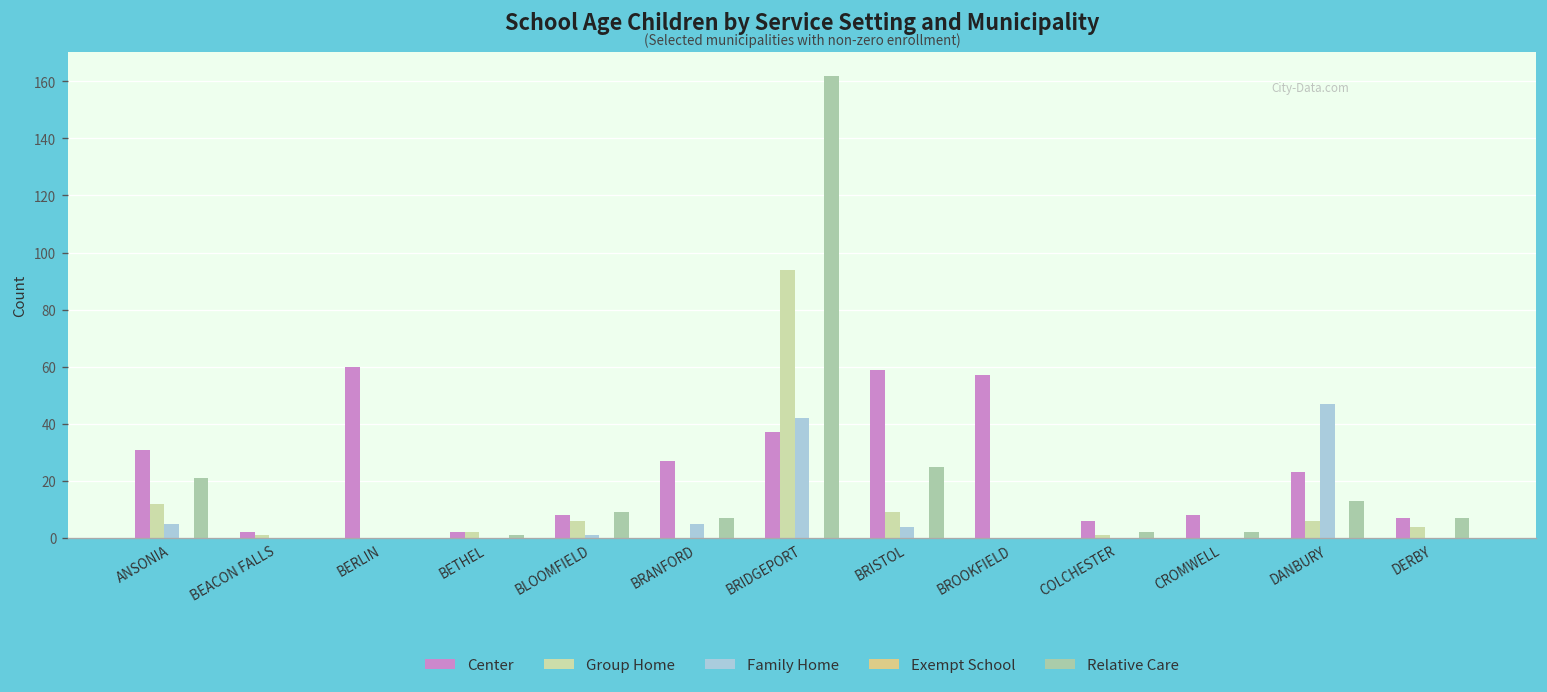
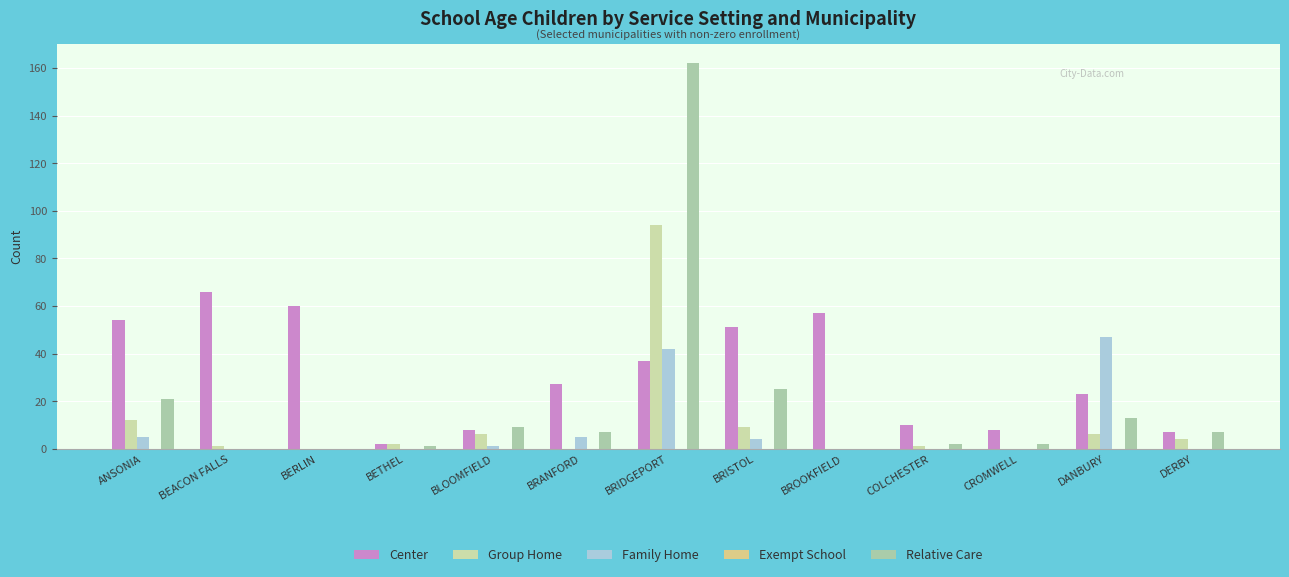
Center, ANSONIA: 31 -> 54
Center, BEACON FALLS: 2 -> 66
Center, BRISTOL: 59 -> 51
Center, COLCHESTER: 6 -> 10
